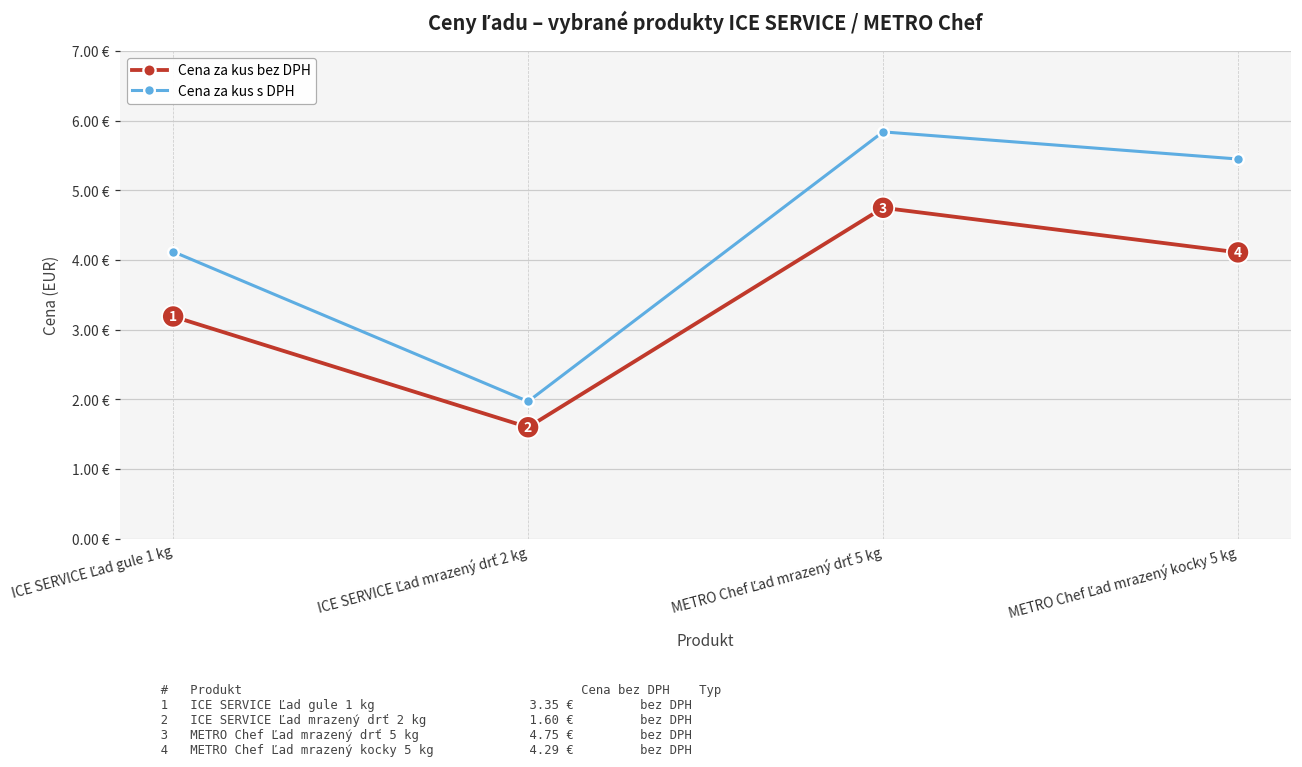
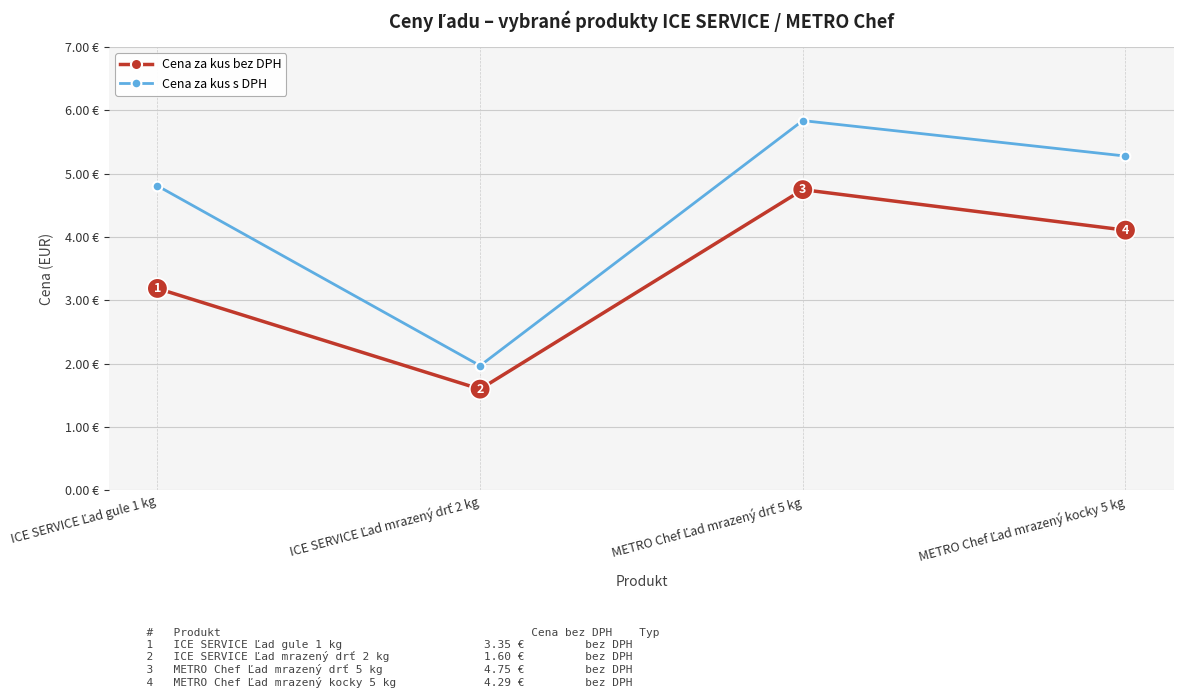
Cena za kus s DPH, ICE SERVICE Ľad gule 1 kg: 4.1 € -> 4.8 €
Cena za kus s DPH, METRO Chef Ľad mrazený kocky 5 kg: 5.5 € -> 5.3 €
